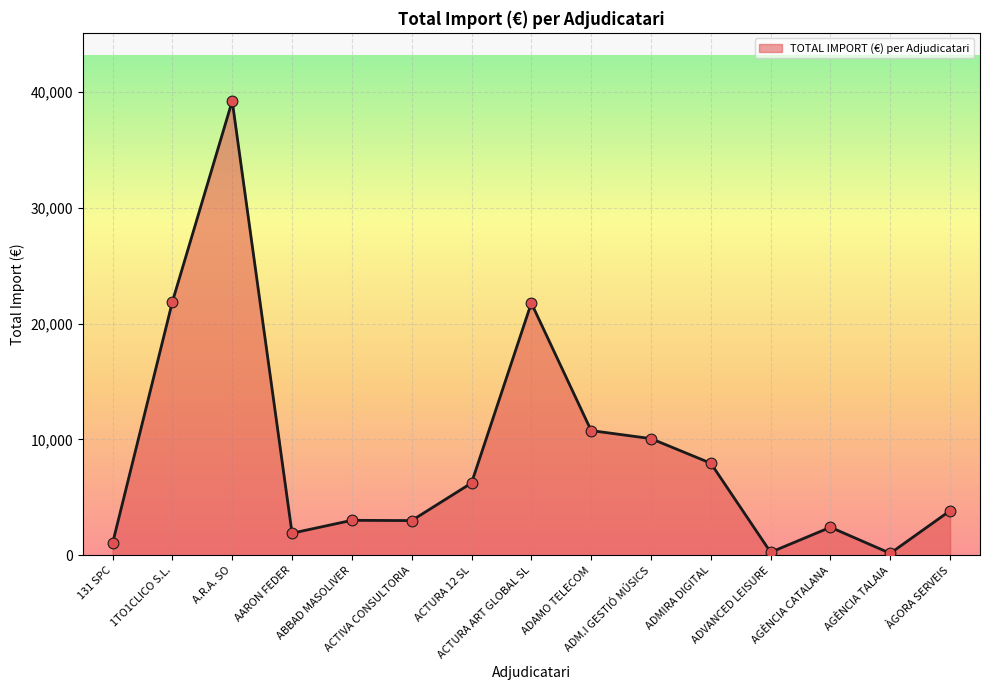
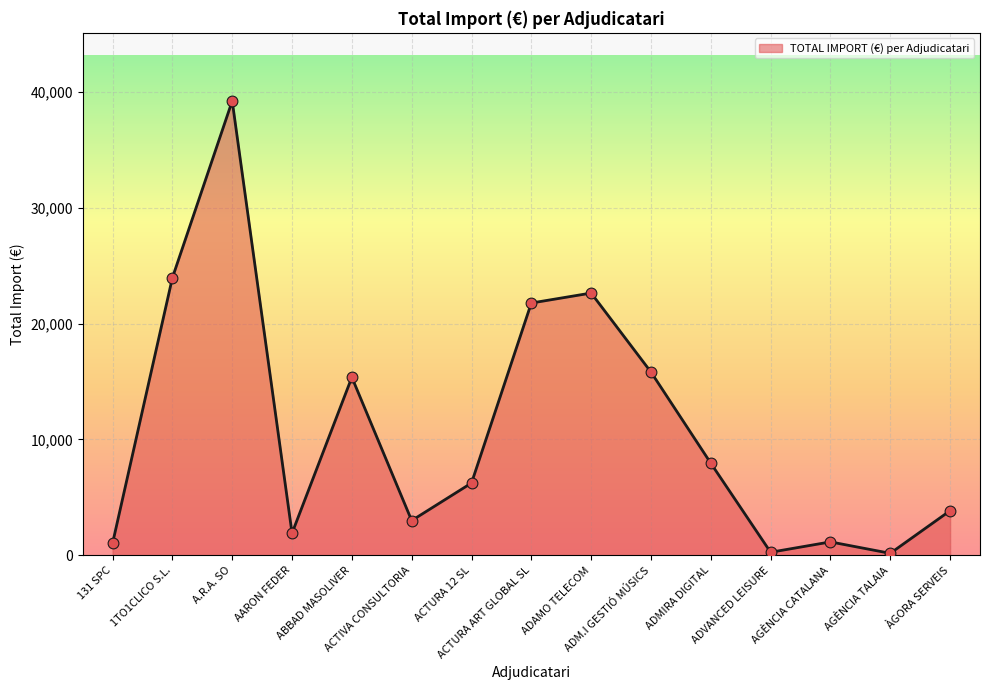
1TO1CLICO S.L.: 21,900 -> 24,000
ABBAD MASOLIVER: 3,000 -> 15,400
ADAMO TELECOM: 10,800 -> 22,600
ADM.I GESTIÓ MÚSICS: 10,100 -> 15,800
AGÈNCIA CATALANA: 2,400 -> 1,200
